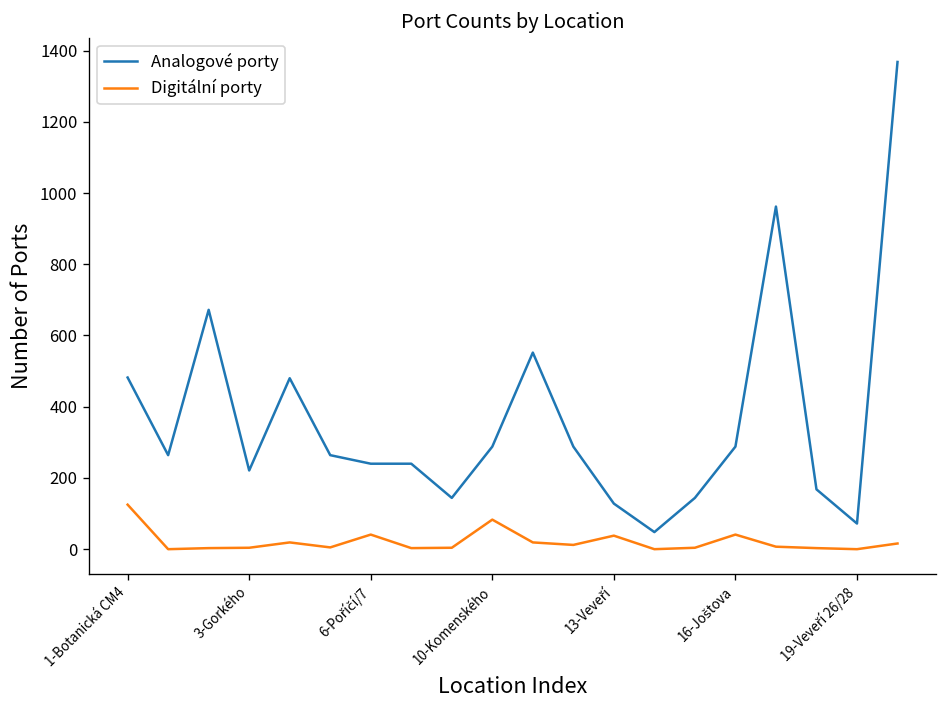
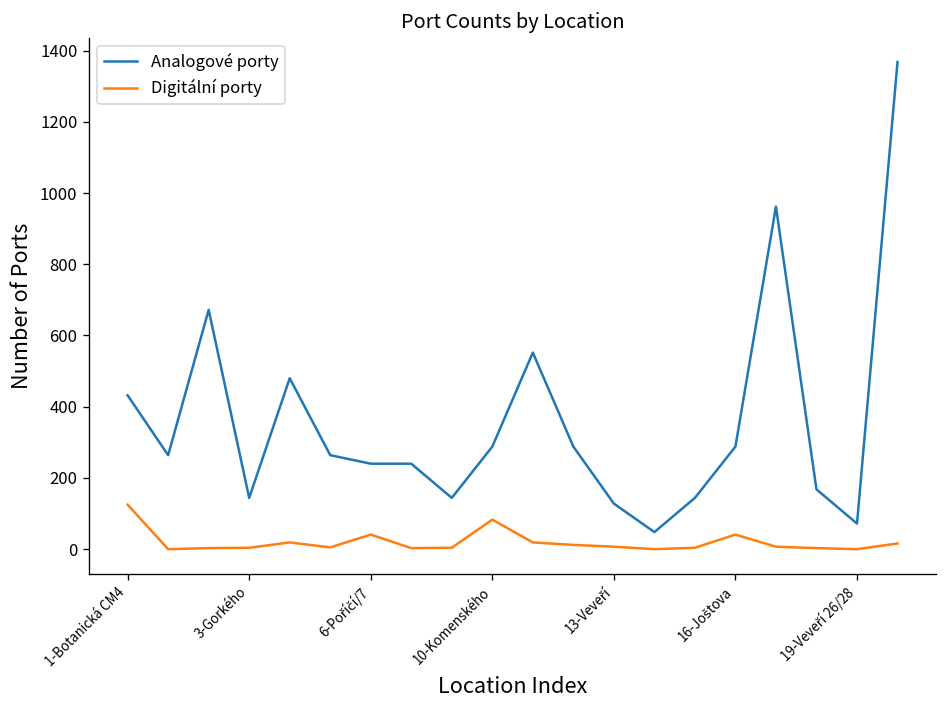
Analogové porty, 1-Botanická CM4: 480 -> 430
Analogové porty, 3-Gorkého: 220 -> 140
Digitální porty, 13-Veveří: 40 -> 10
